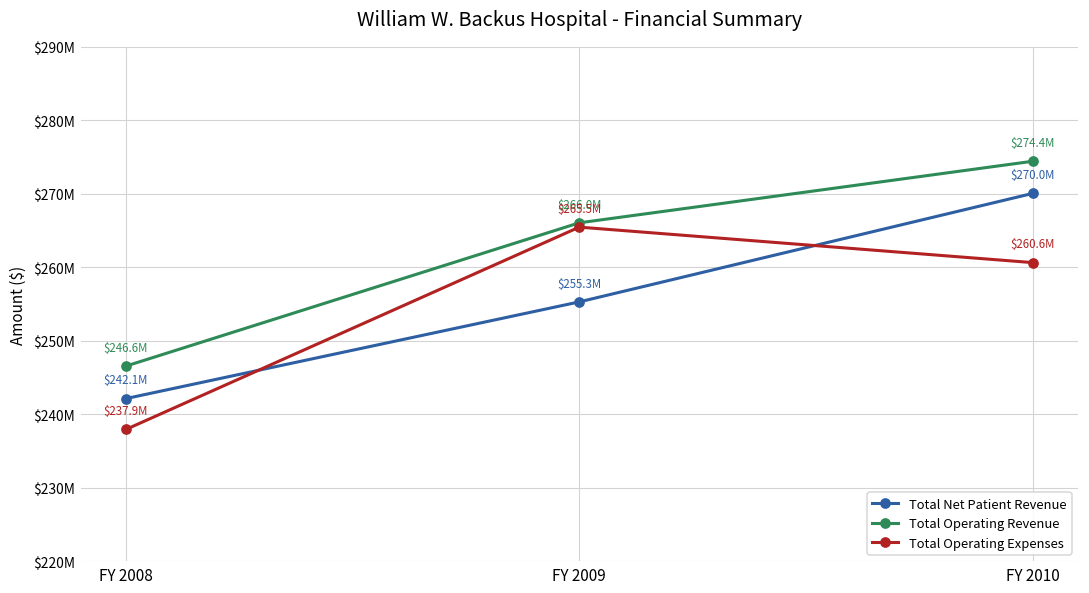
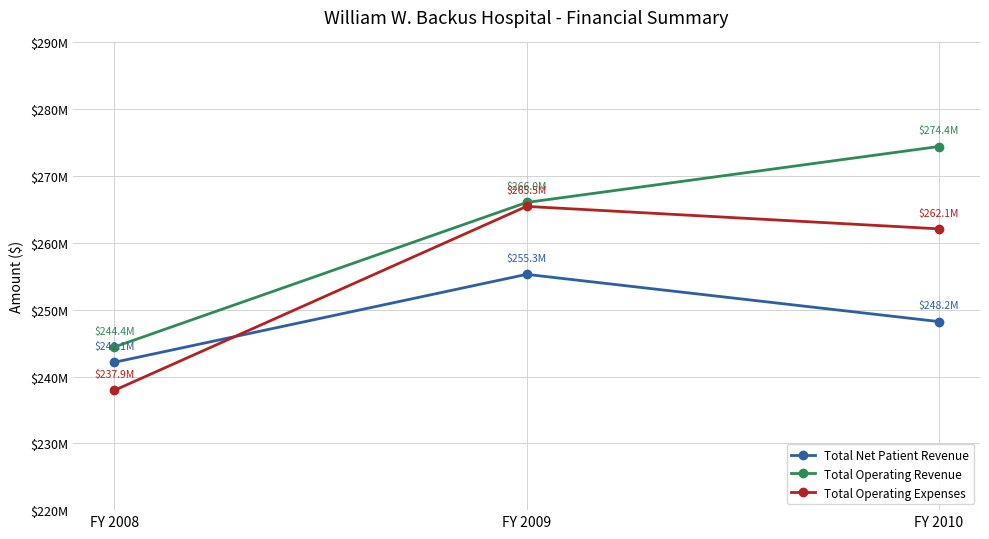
Total Operating Revenue, FY 2008: $246.6M -> $244.4M
Total Net Patient Revenue, FY 2010: $270.0M -> $248.2M
Total Operating Expenses, FY 2010: $260.6M -> $262.1M
